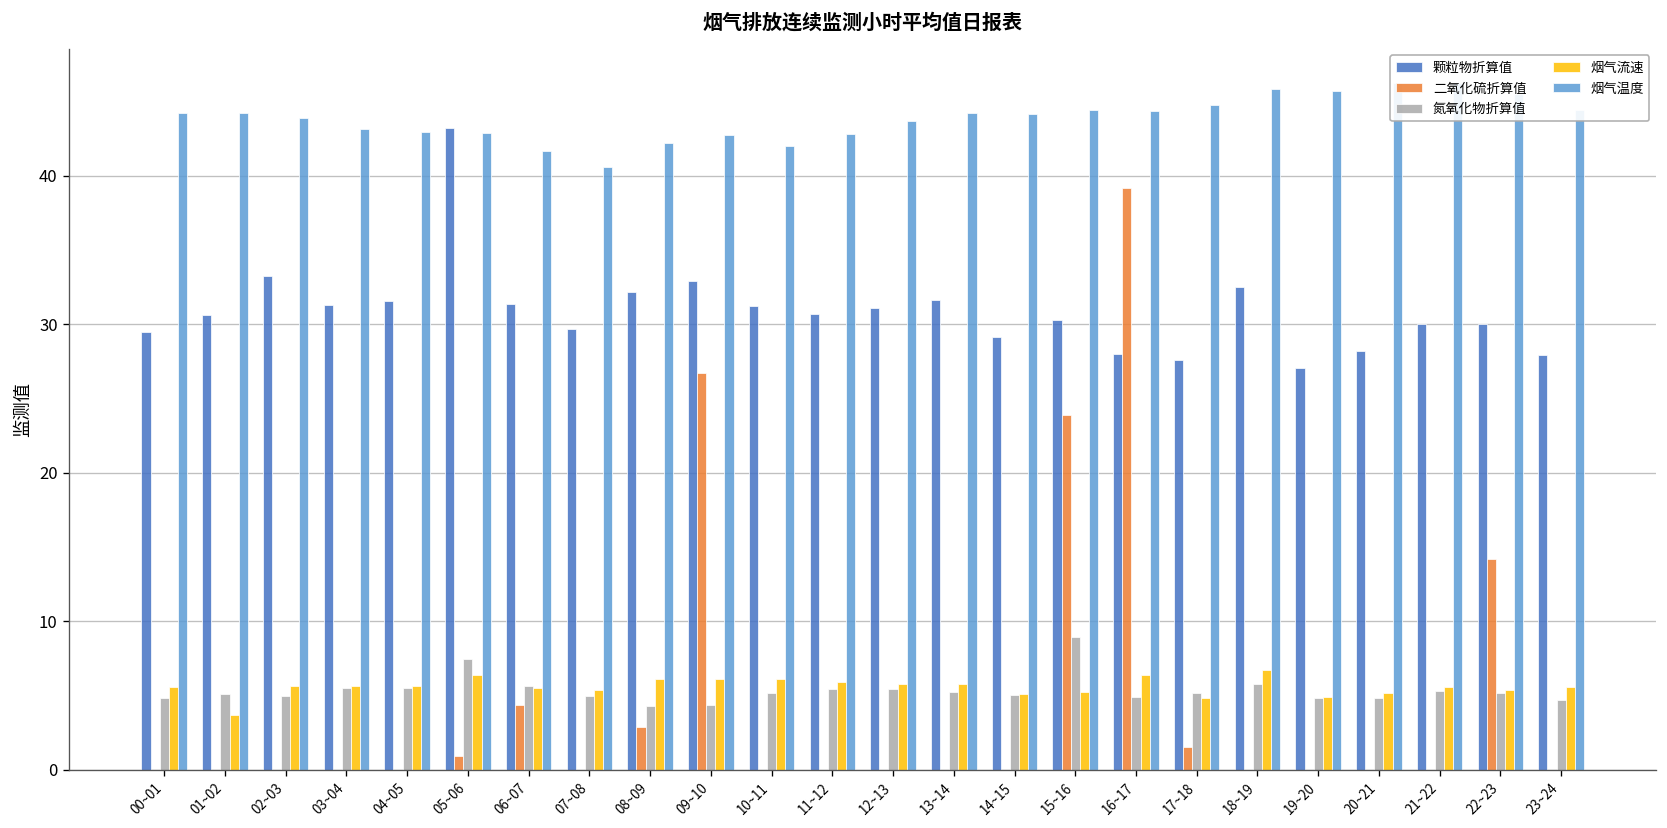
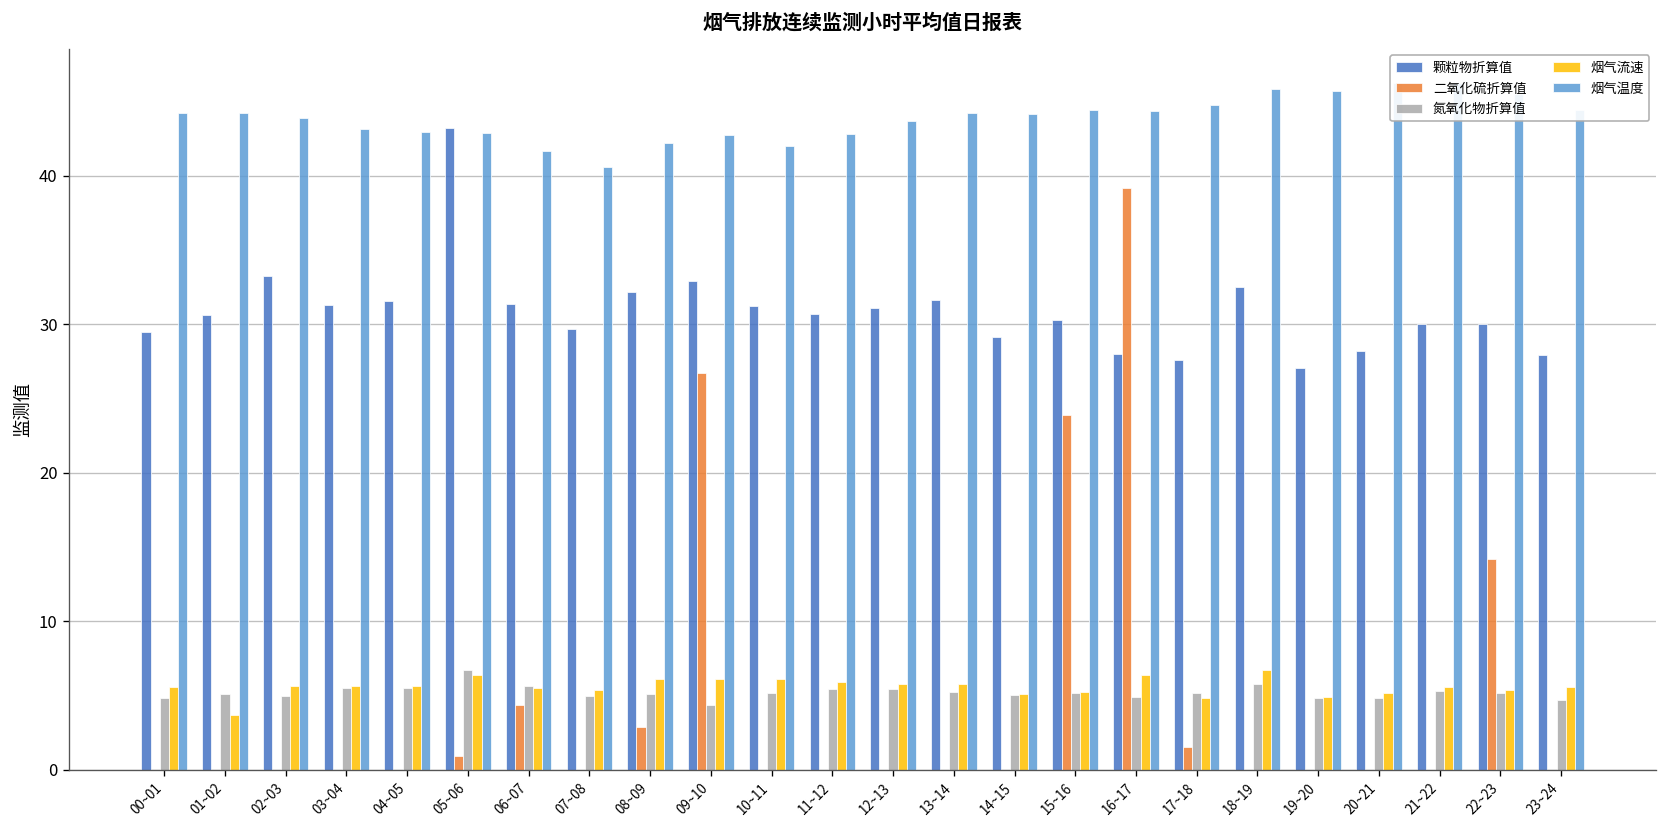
氮氧化物折算值, 05~06: 7.4 -> 6.7
氮氧化物折算值, 08~09: 4.3 -> 5.1
氮氧化物折算值, 15~16: 8.9 -> 5.1
